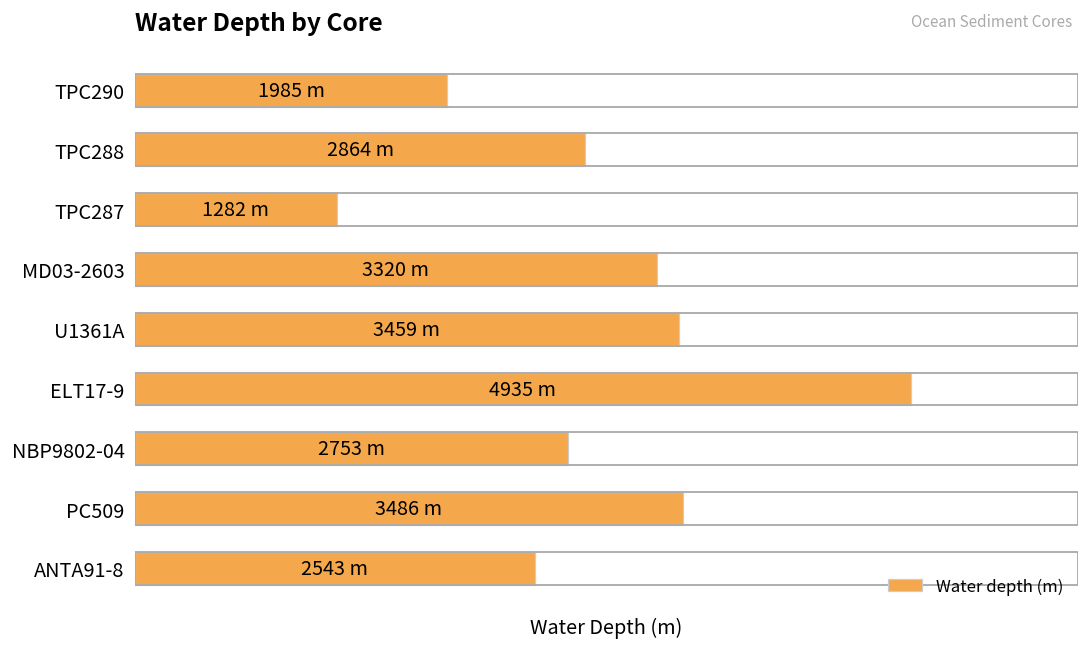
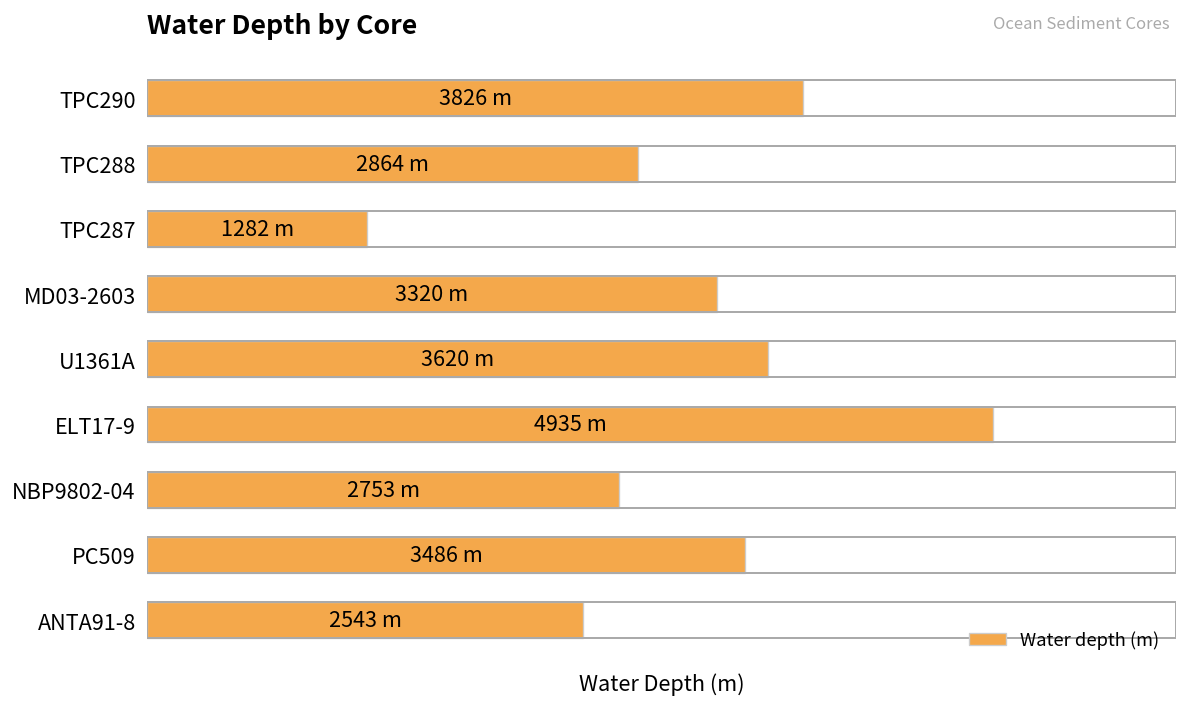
TPC290: 1985 -> 3826
U1361A: 3459 -> 3620
